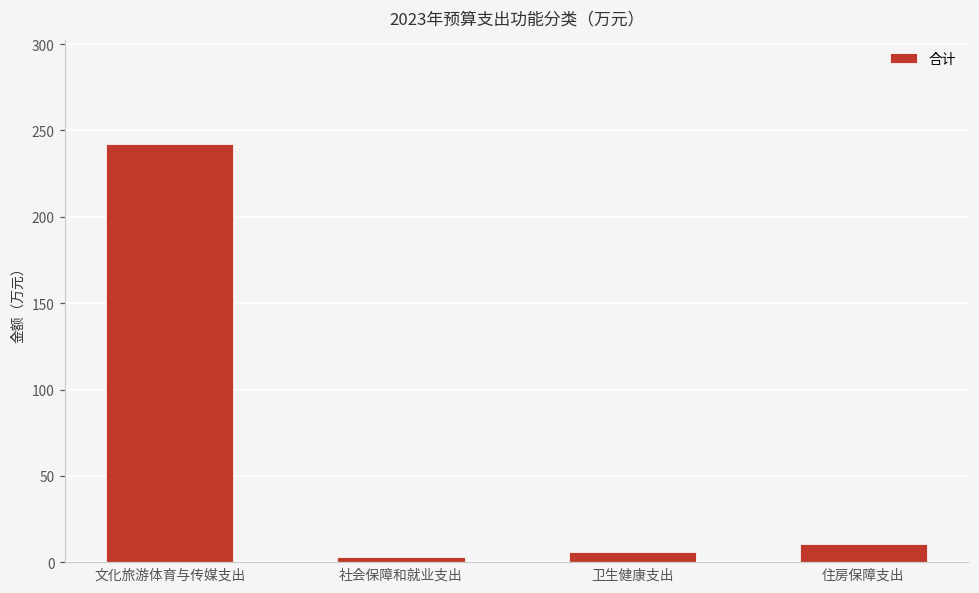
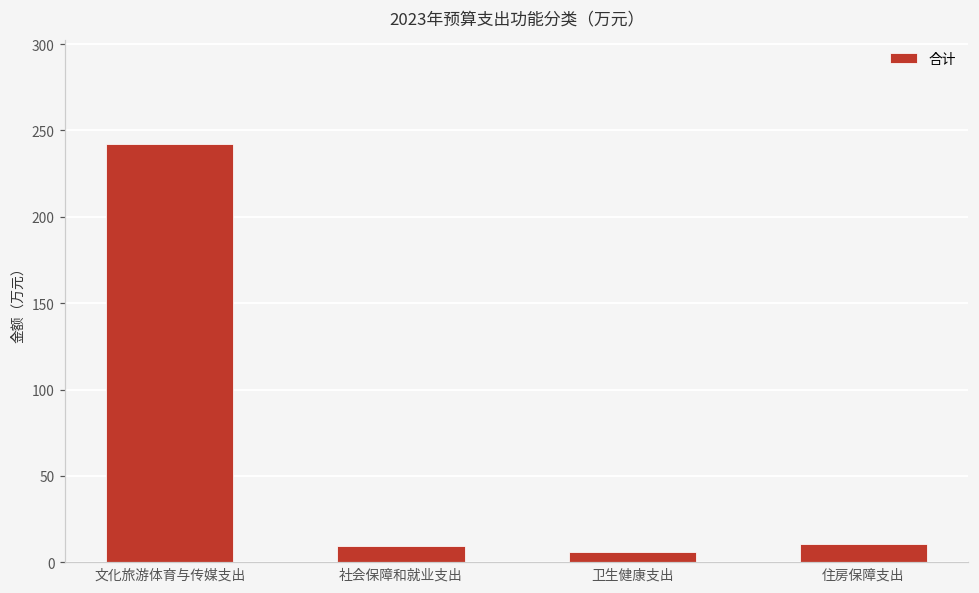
社会保障和就业支出: 3 -> 10
